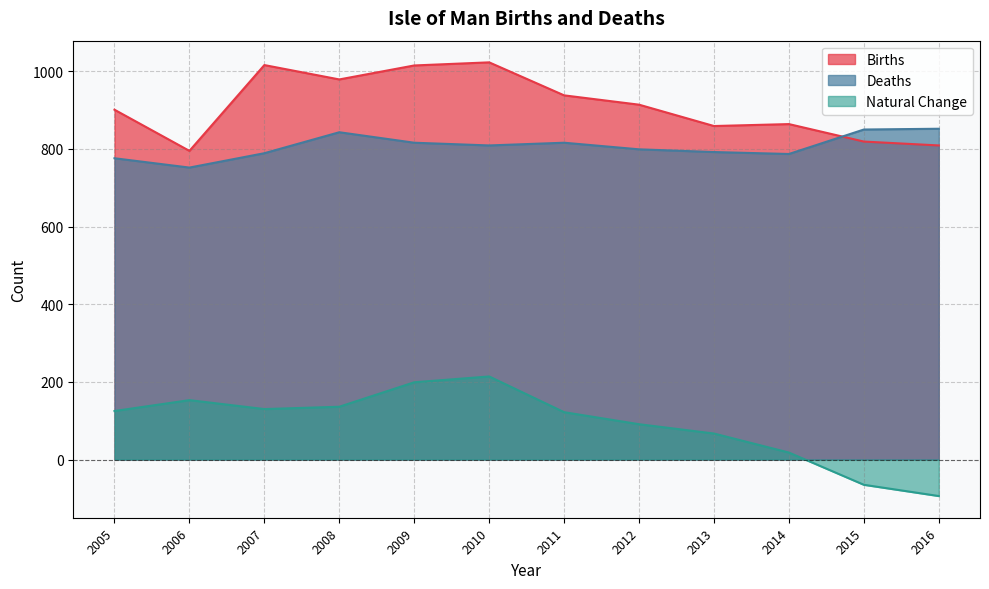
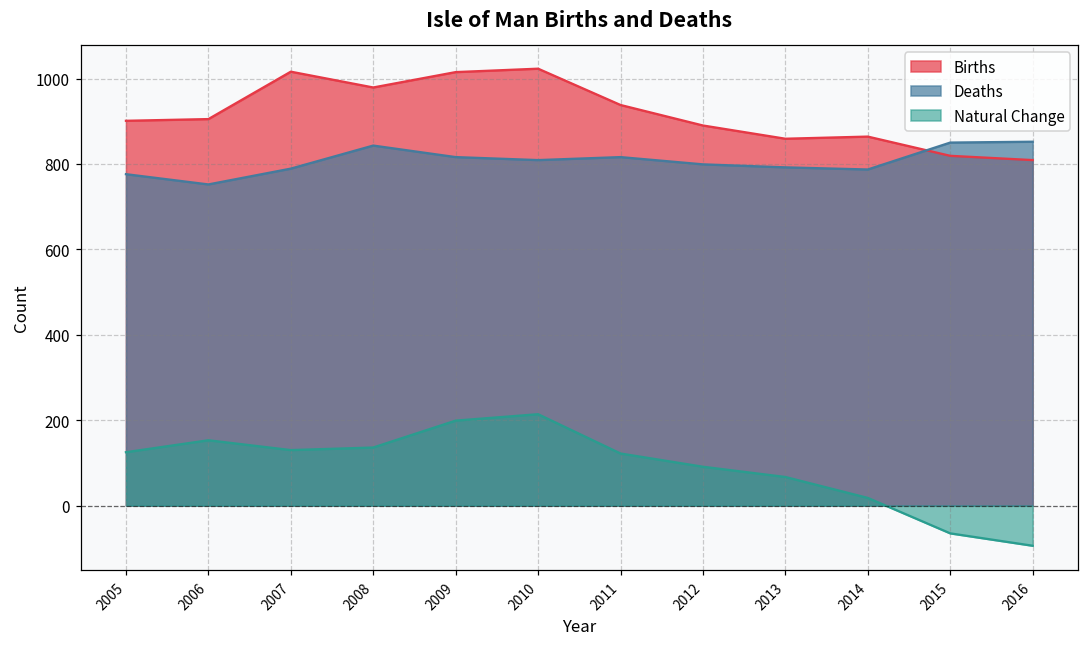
Births, 2006: 800 -> 910
Births, 2012: 910 -> 890
